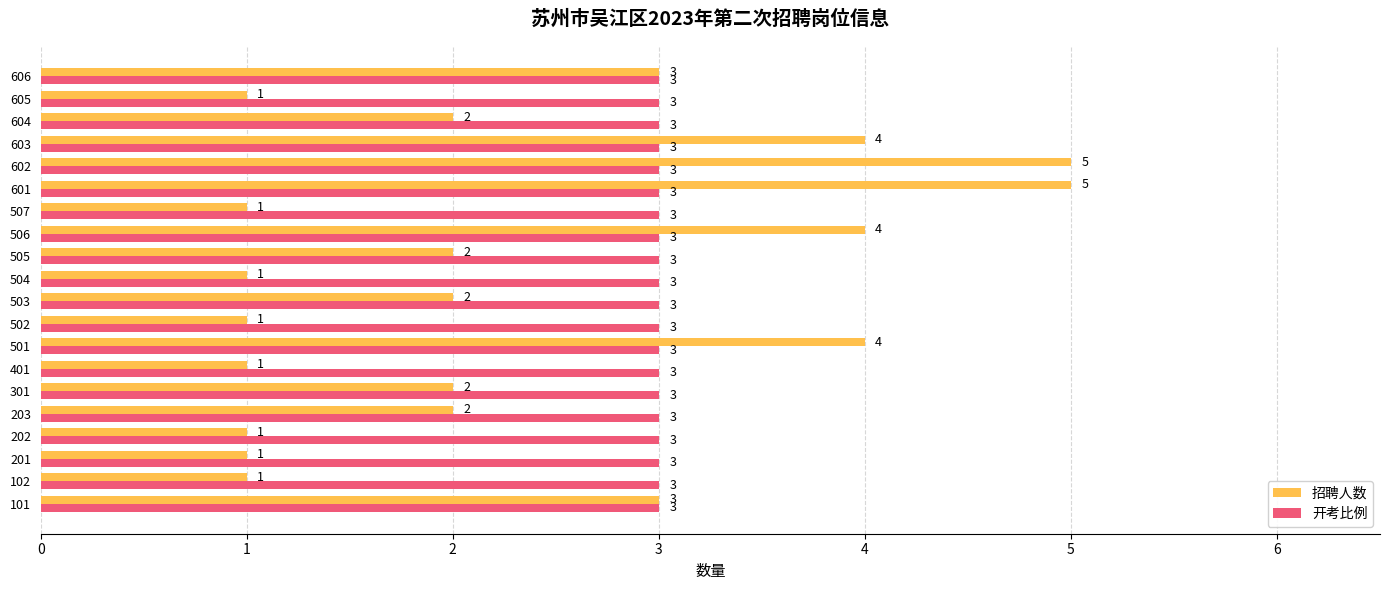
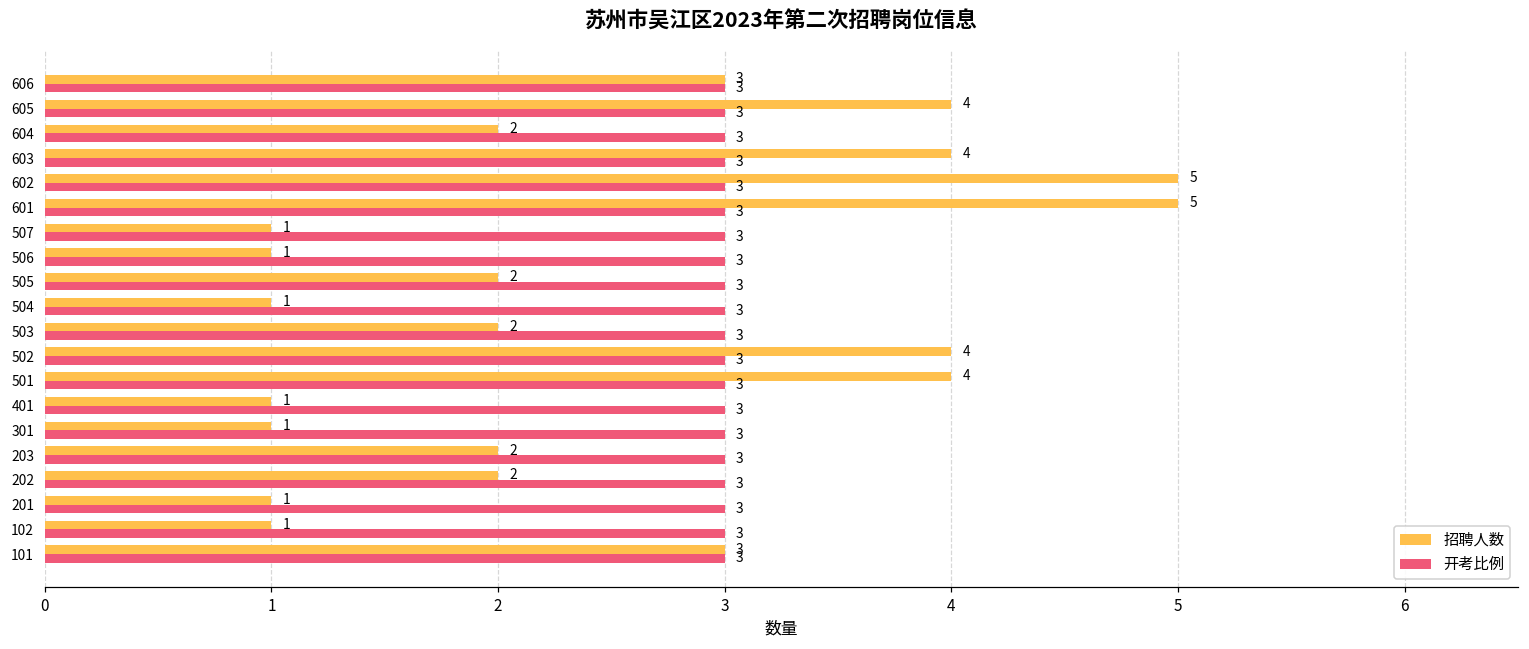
招聘人数, 605: 1 -> 4
招聘人数, 506: 4 -> 1
招聘人数, 502: 1 -> 4
招聘人数, 301: 2 -> 1
招聘人数, 202: 1 -> 2
